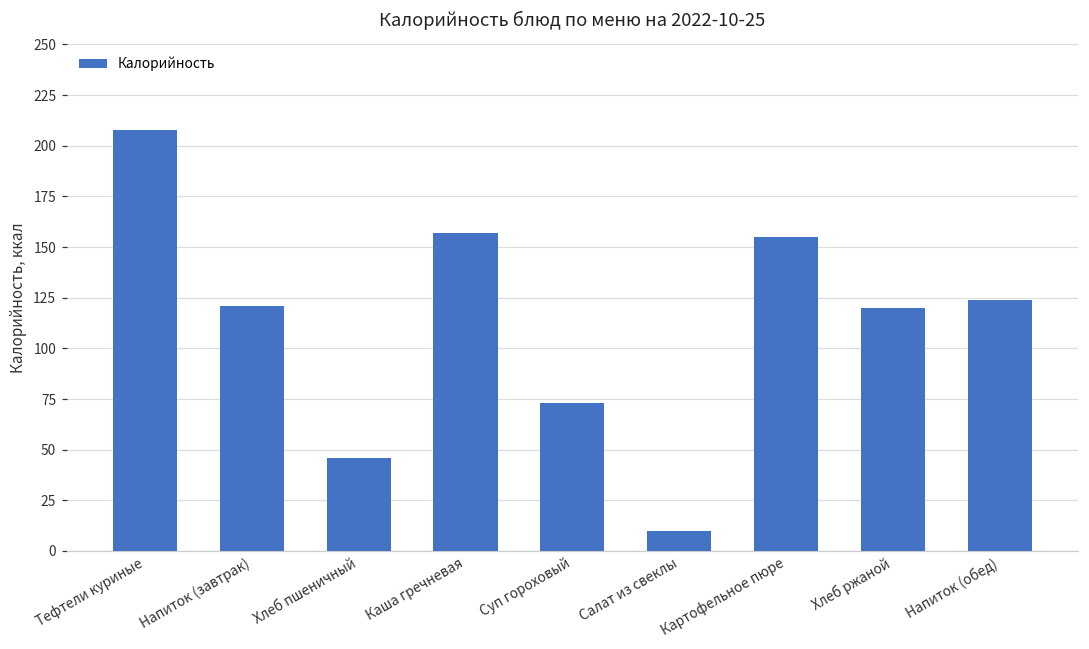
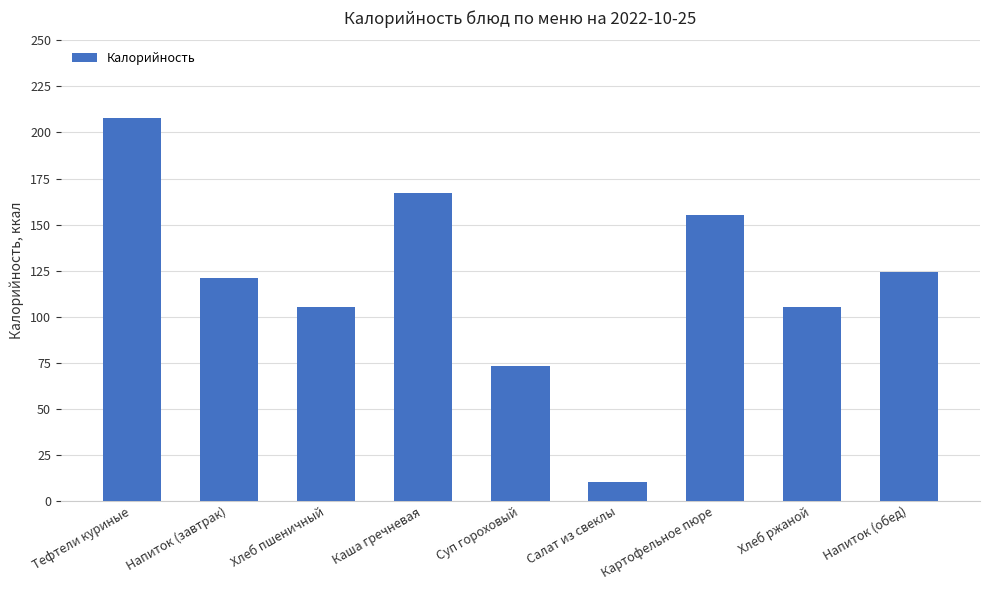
Хлеб пшеничный: 46 -> 105
Каша гречневая: 157 -> 167
Хлеб ржаной: 120 -> 105
